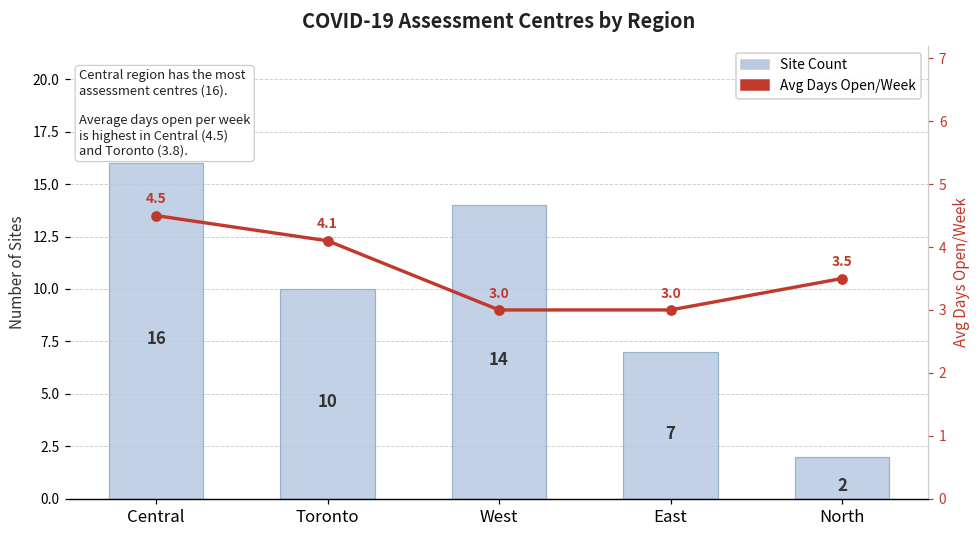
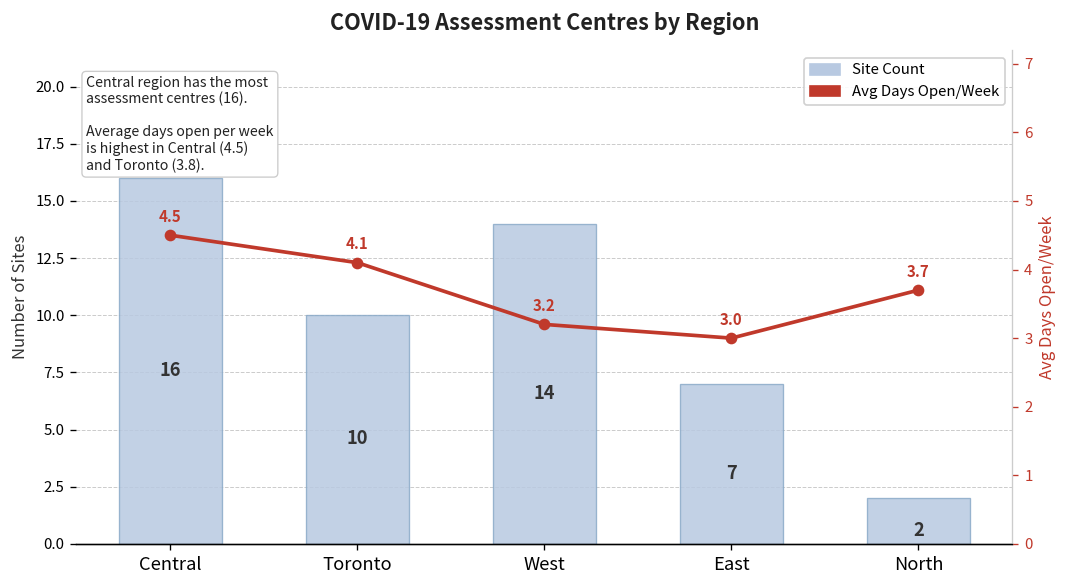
Avg Days Open/Week, West: 3.0 -> 3.2
Avg Days Open/Week, North: 3.5 -> 3.7
